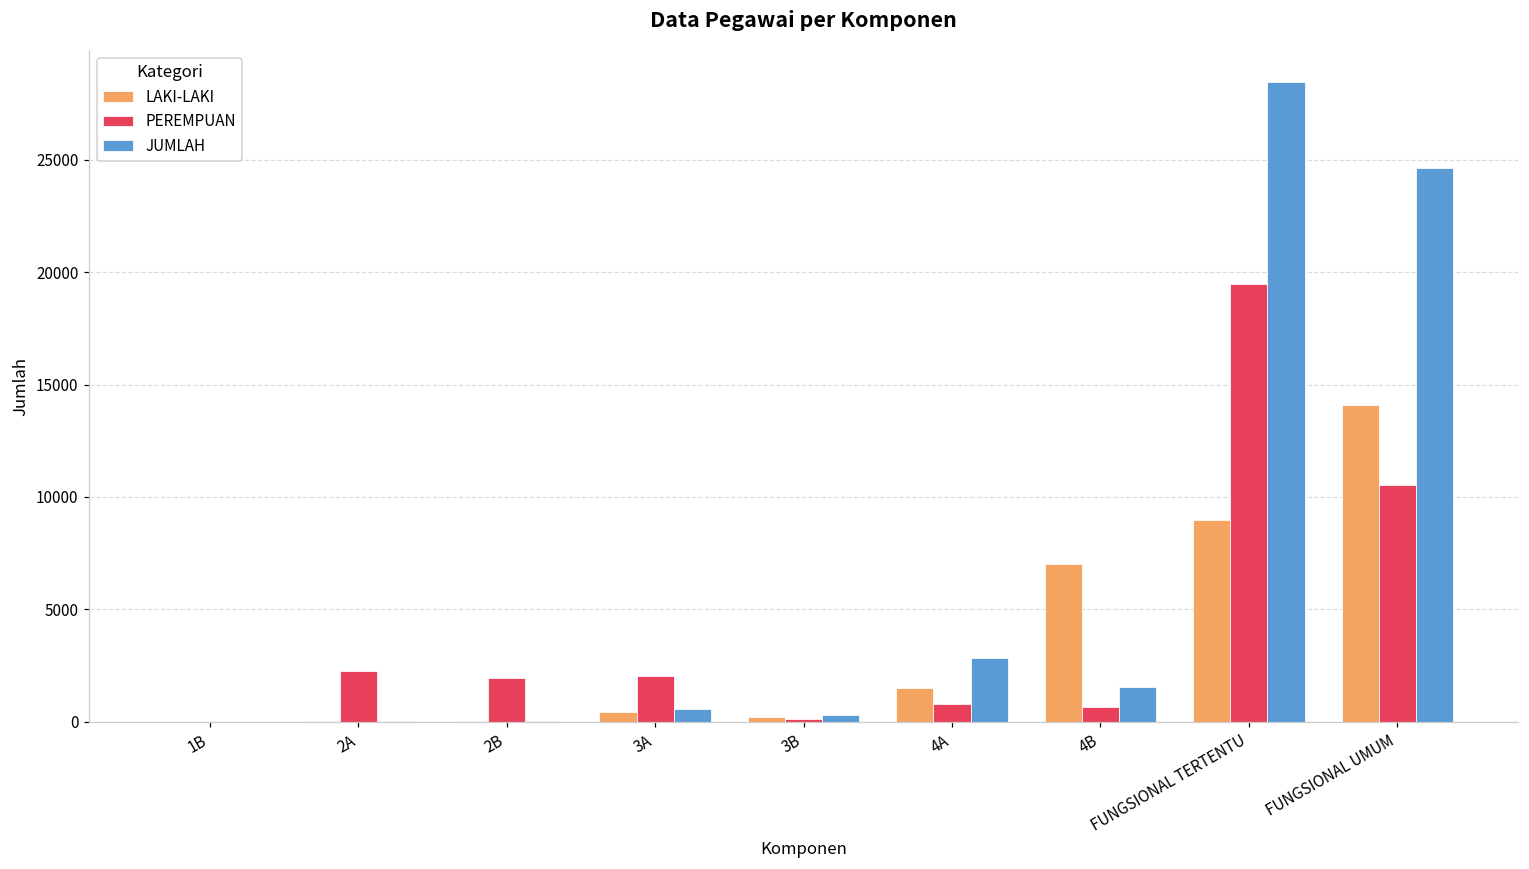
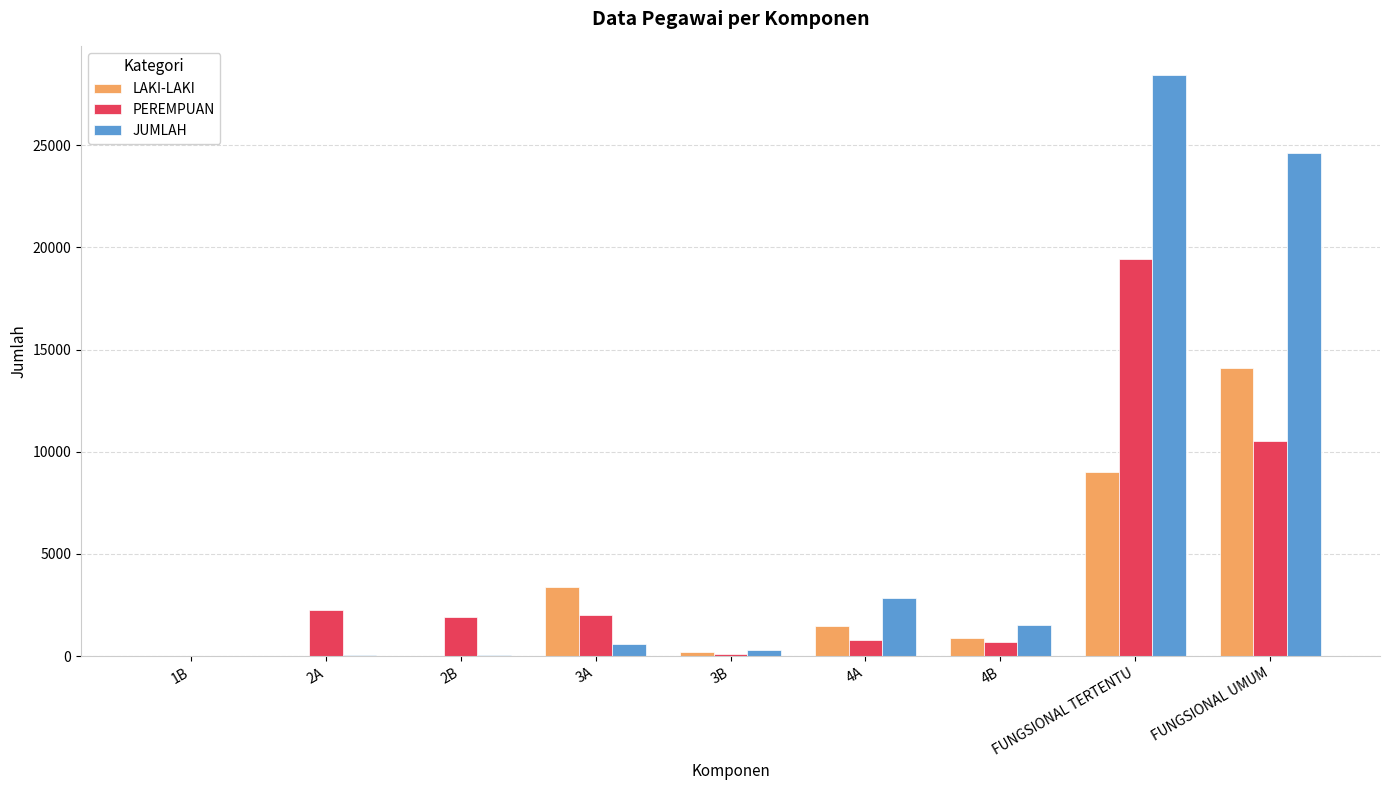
LAKI-LAKI, 3A: 400 -> 3400
LAKI-LAKI, 4B: 7000 -> 900
